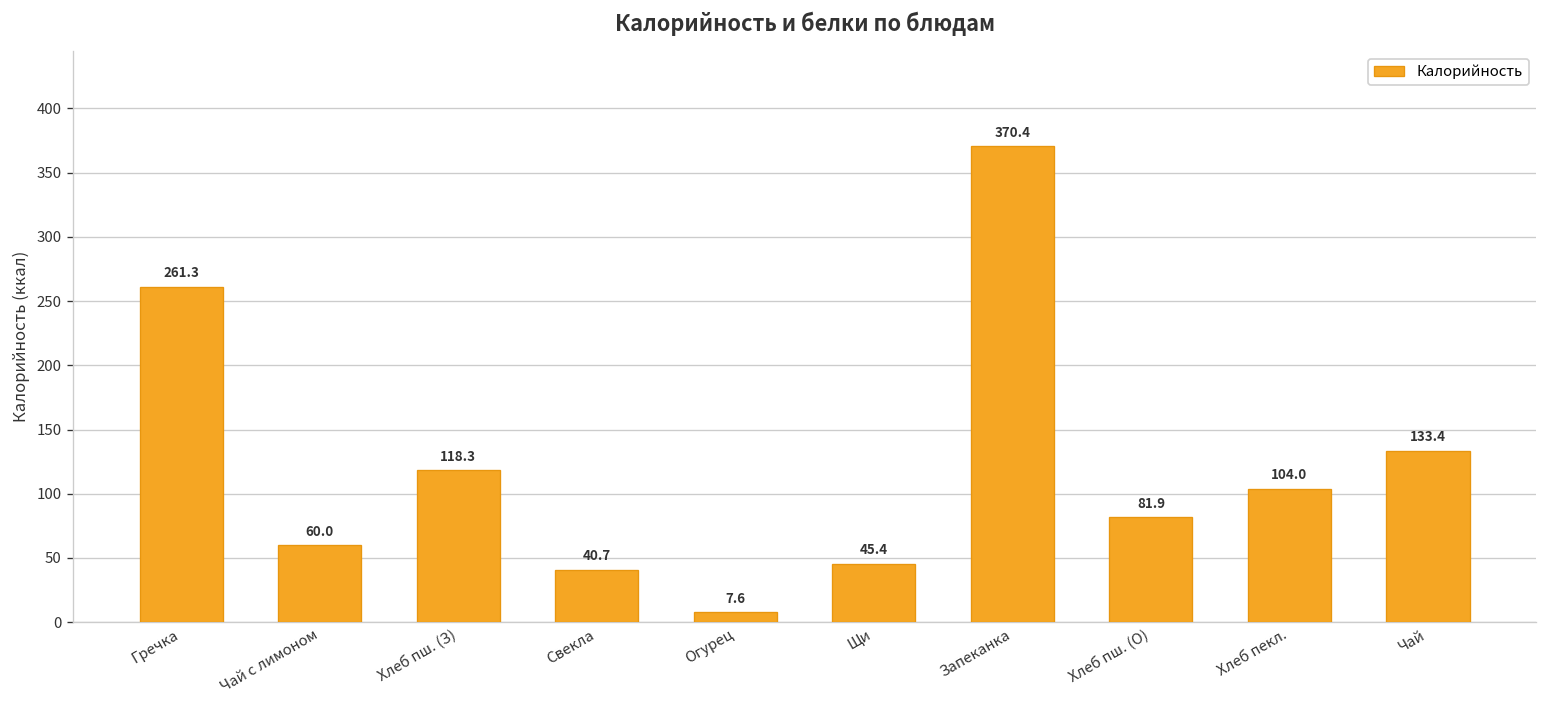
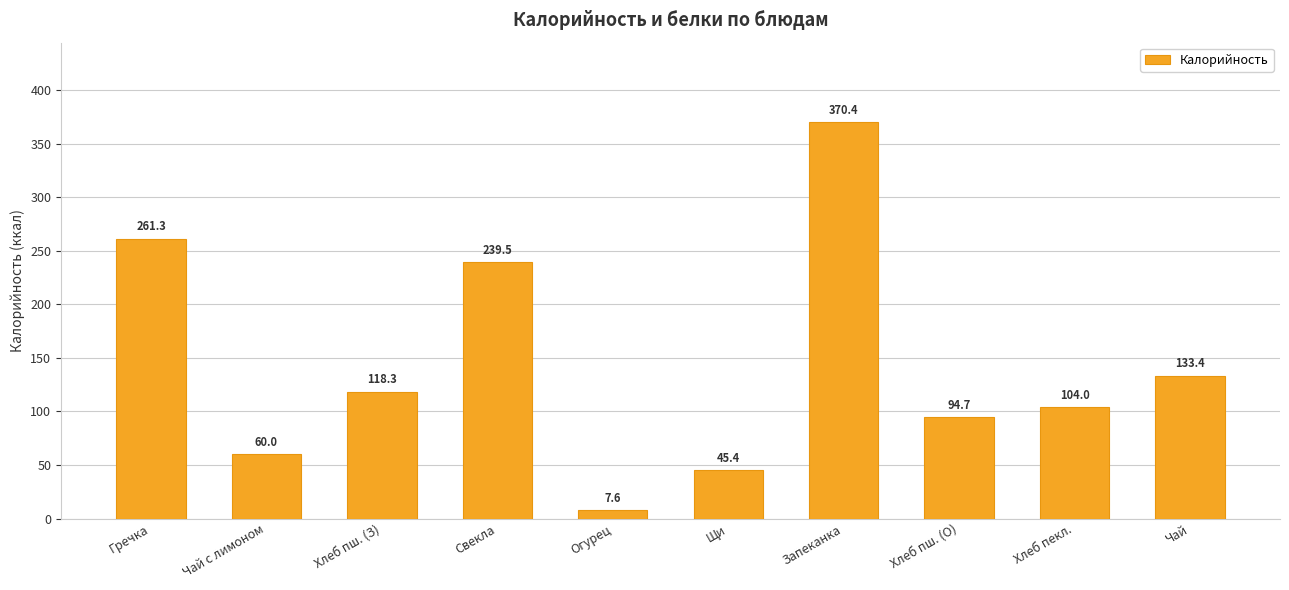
Свекла: 40.7 -> 239.5
Хлеб пш. (О): 81.9 -> 94.7
